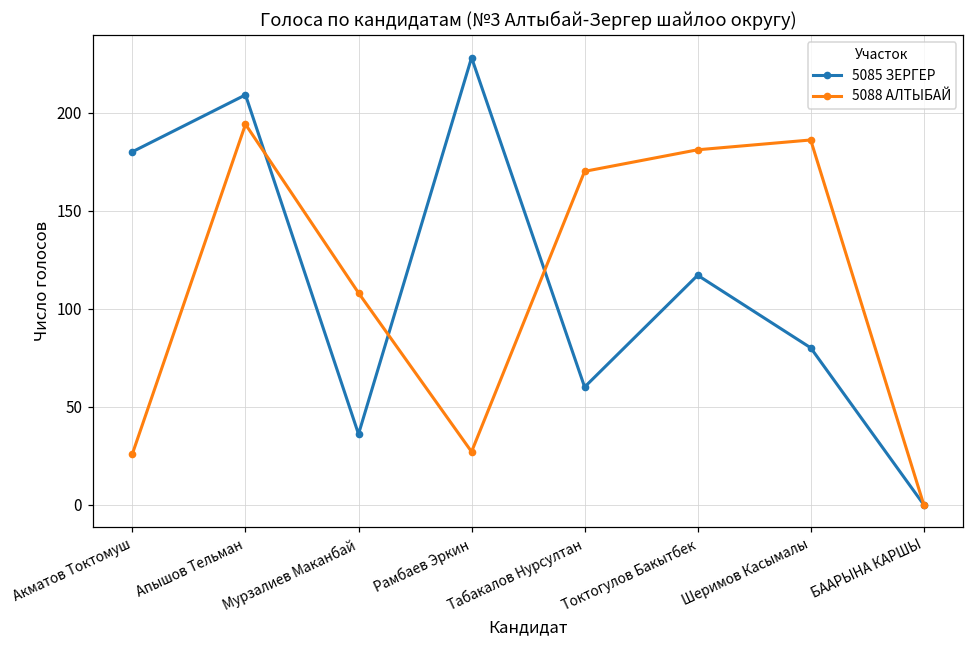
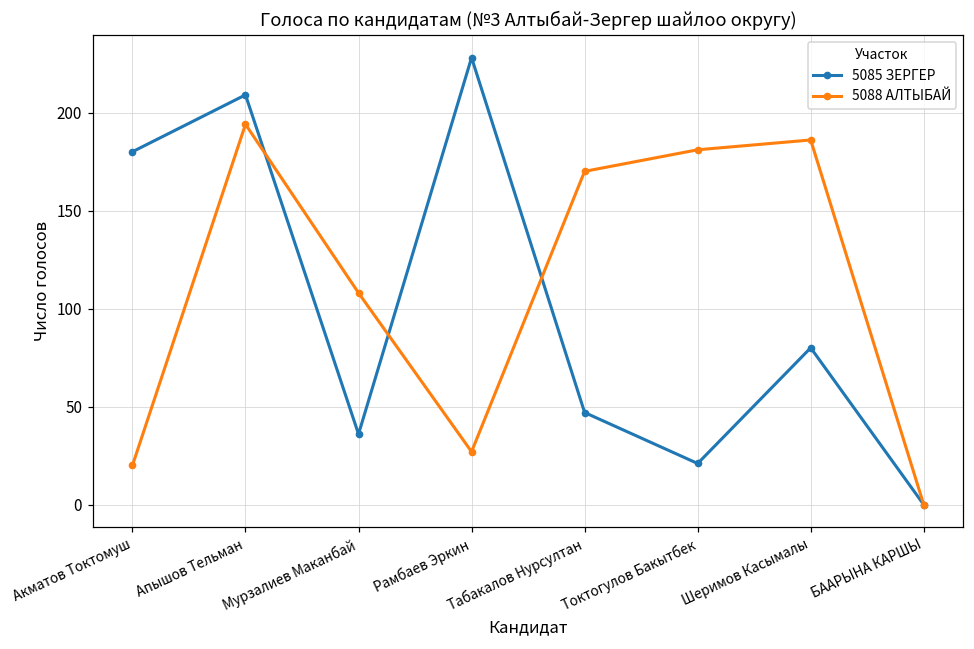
5088 АЛТЫБАЙ, Акматов Токтомуш: 26 -> 20
5085 ЗЕРГЕР, Табакалов Нурсултан: 60 -> 47
5085 ЗЕРГЕР, Токтогулов Бакытбек: 117 -> 21
